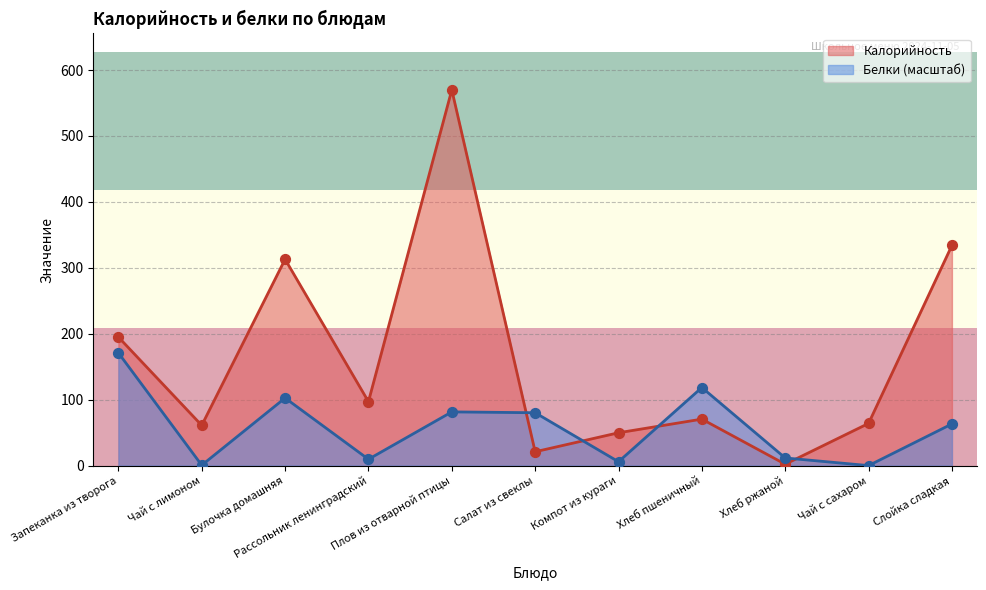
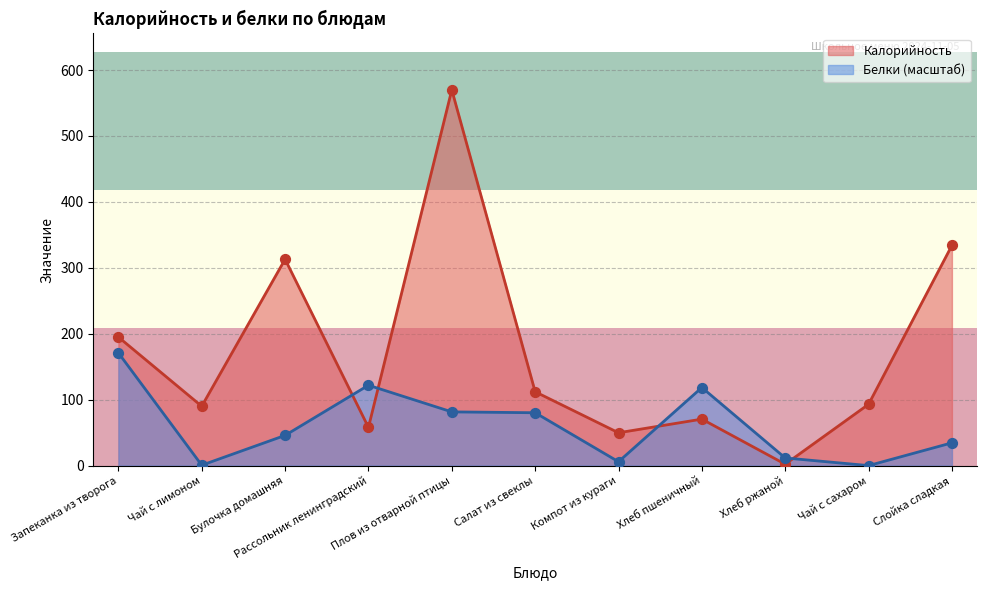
Калорийность, Чай с лимоном: 60 -> 90
Белки (масштаб), Булочка домашняя: 100 -> 50
Калорийность, Рассольник ленинградский: 100 -> 60
Белки (масштаб), Рассольник ленинградский: 10 -> 120
Калорийность, Салат из свеклы: 20 -> 110
Калорийность, Чай с сахаром: 60 -> 90
Белки (масштаб), Слойка сладкая: 60 -> 30
